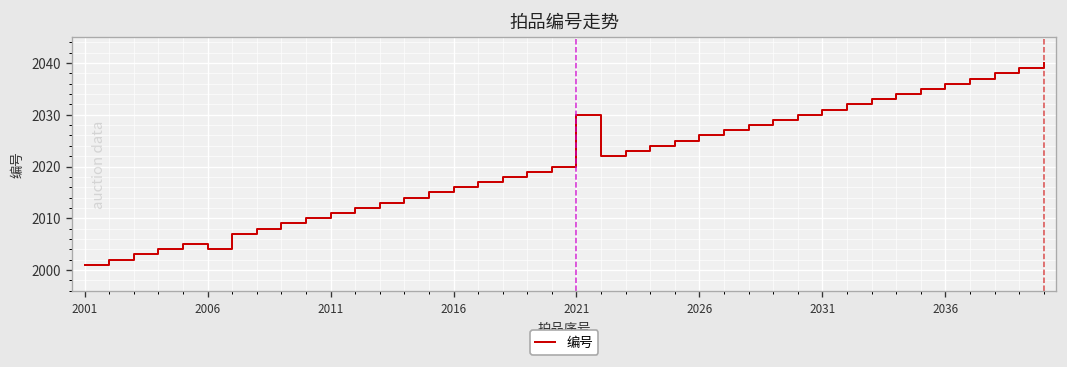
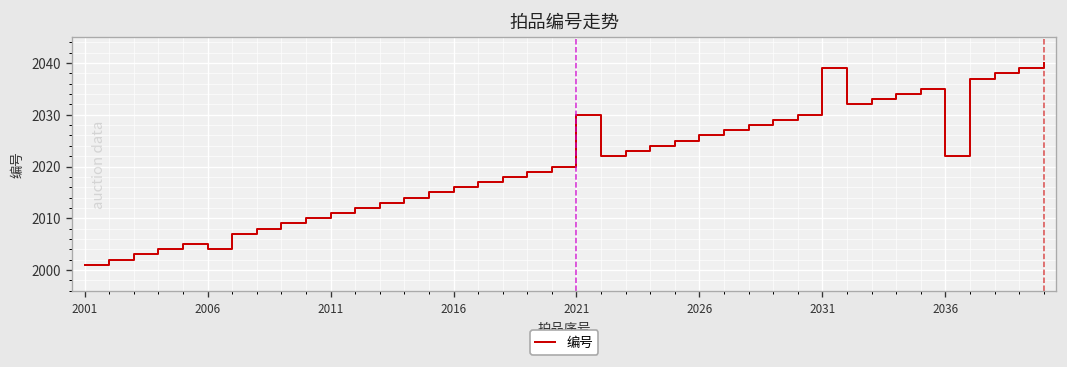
2031: 2031 -> 2039
2036: 2036 -> 2022
